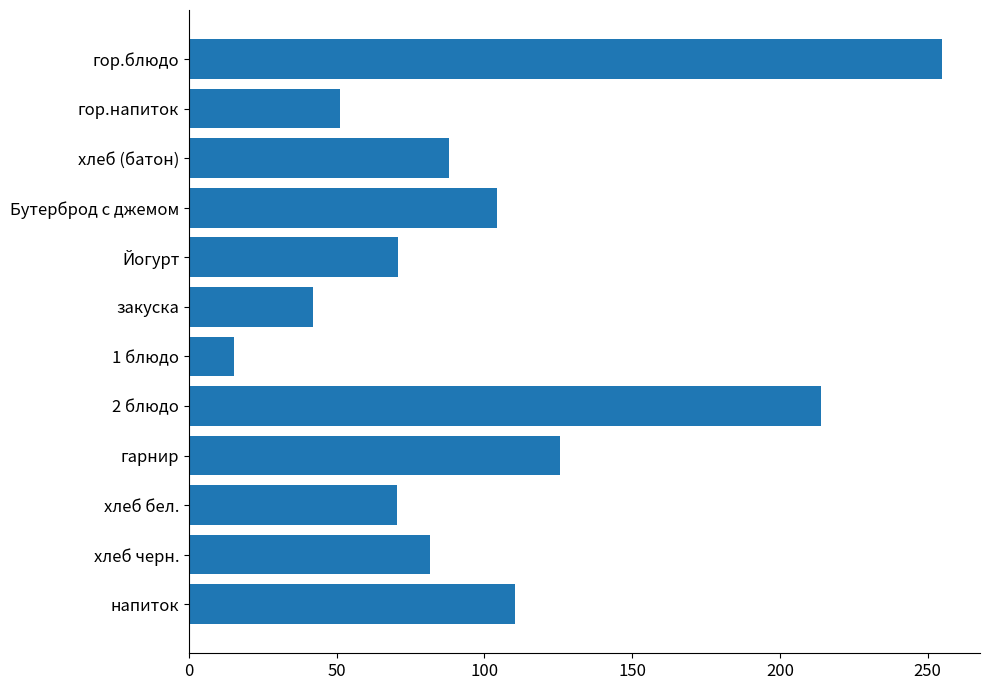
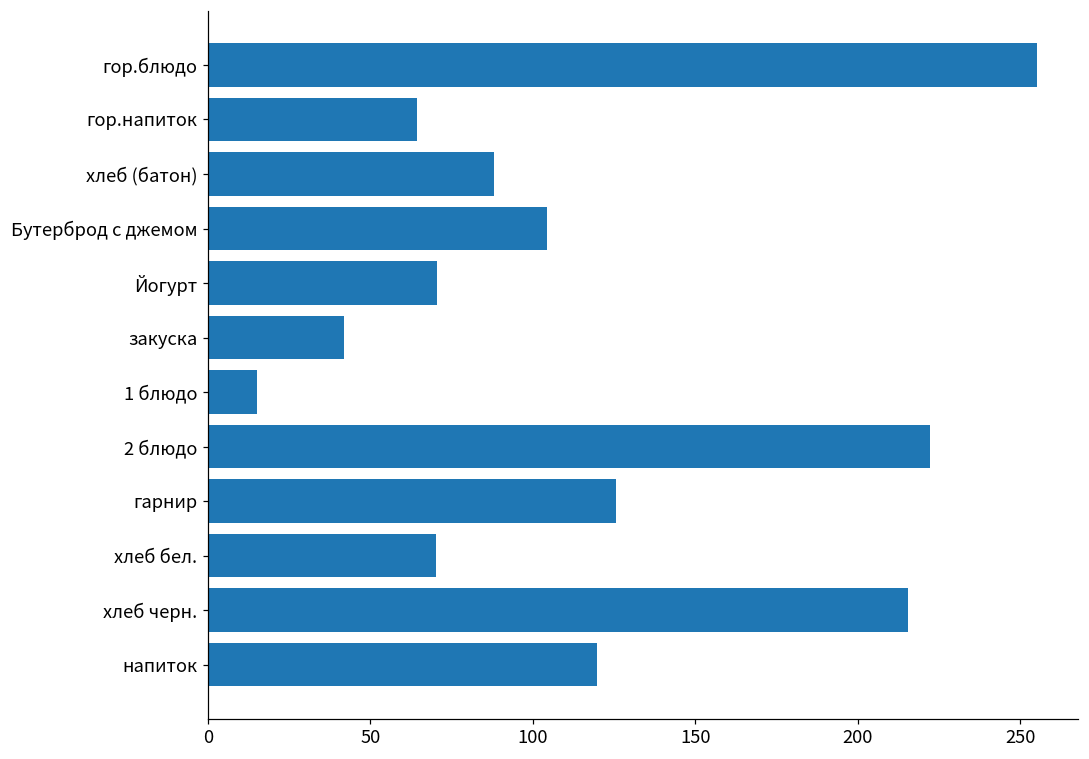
гор.напиток: 51 -> 64
2 блюдо: 214 -> 222
хлеб черн.: 82 -> 216
напиток: 110 -> 120
